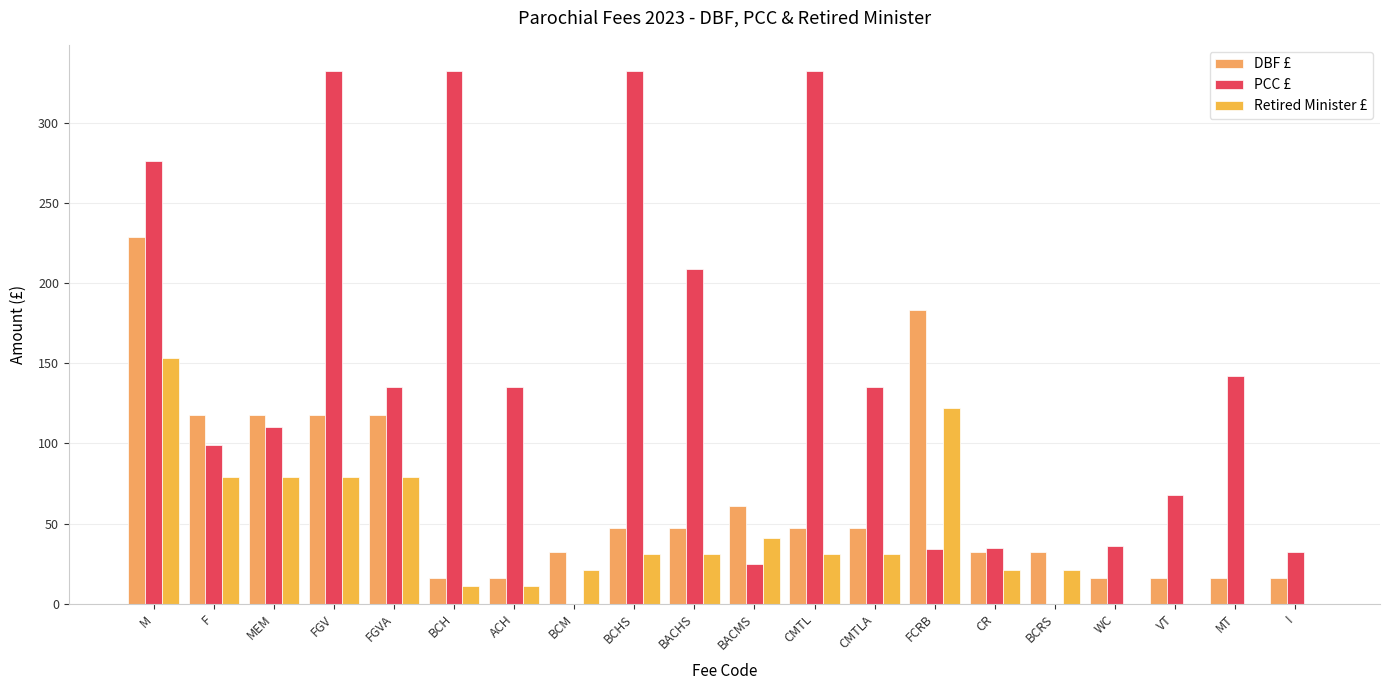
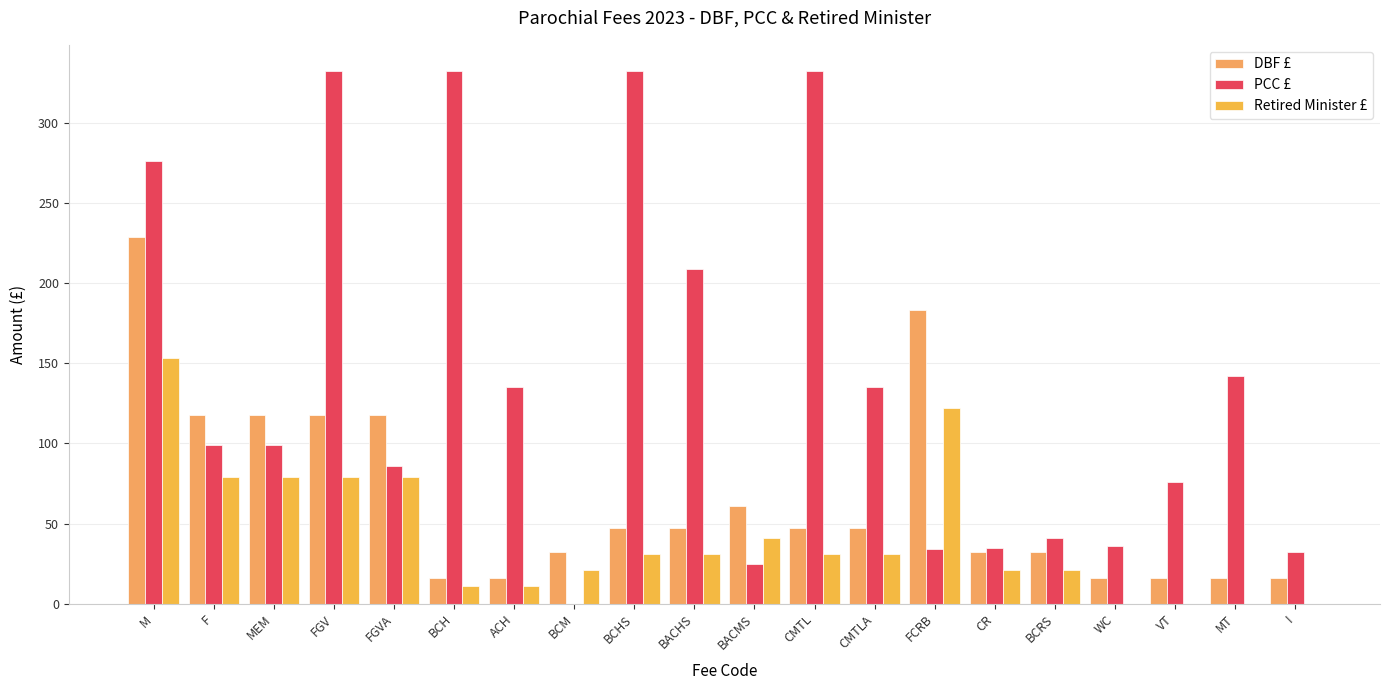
PCC £, MEM: 110 -> 99
PCC £, FGVA: 135 -> 86
PCC £, BCRS: 0 -> 41
PCC £, VT: 68 -> 76
